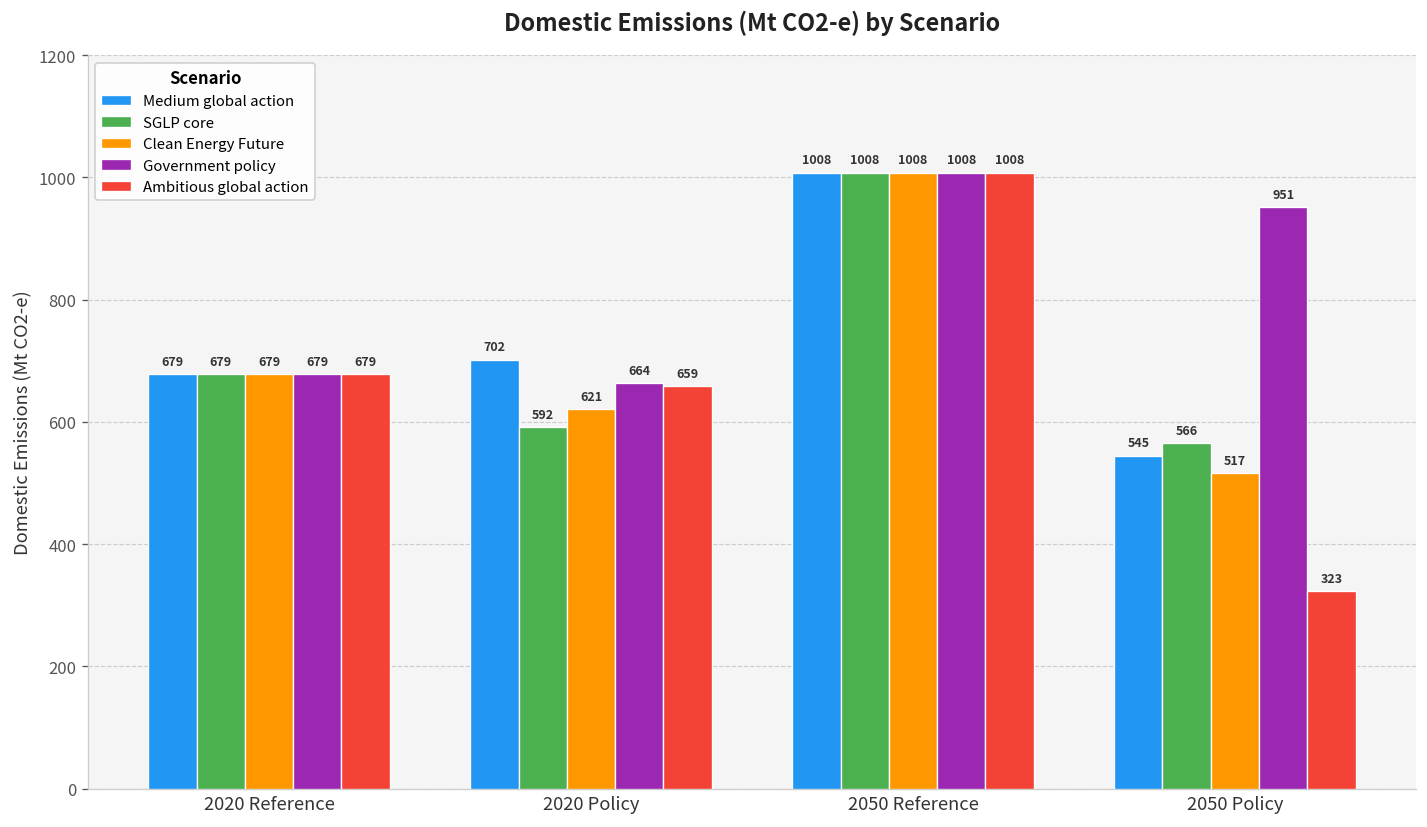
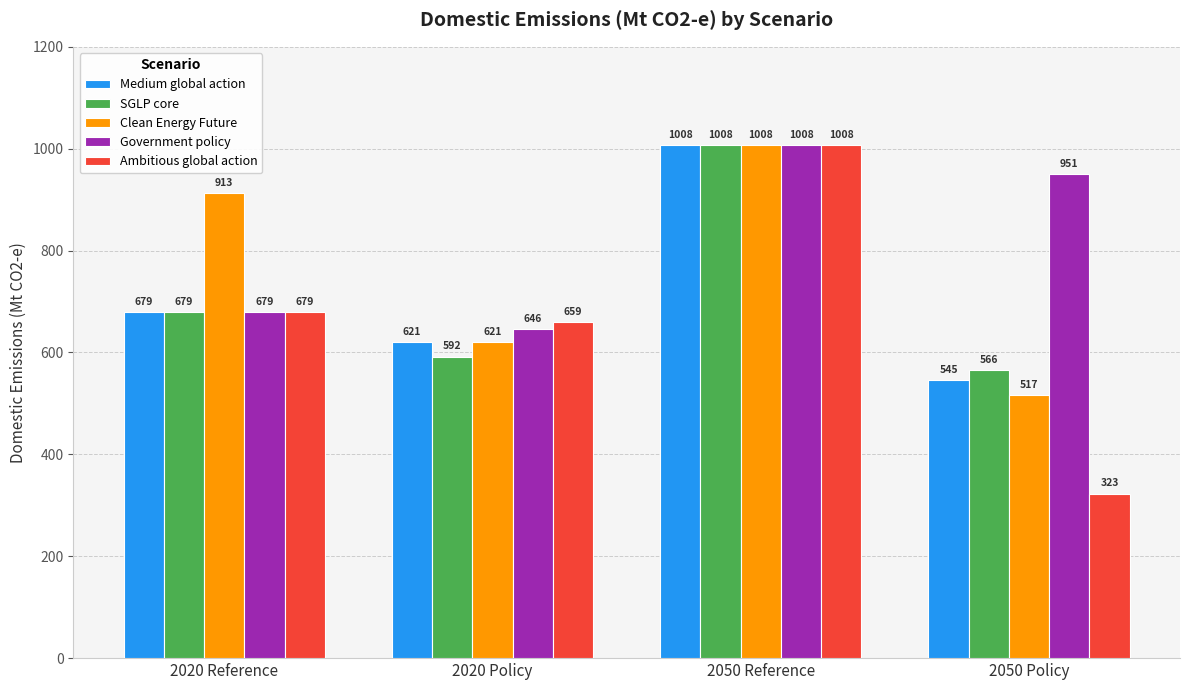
Clean Energy Future, 2020 Reference: 679 -> 913
Medium global action, 2020 Policy: 702 -> 621
Government policy, 2020 Policy: 664 -> 646
